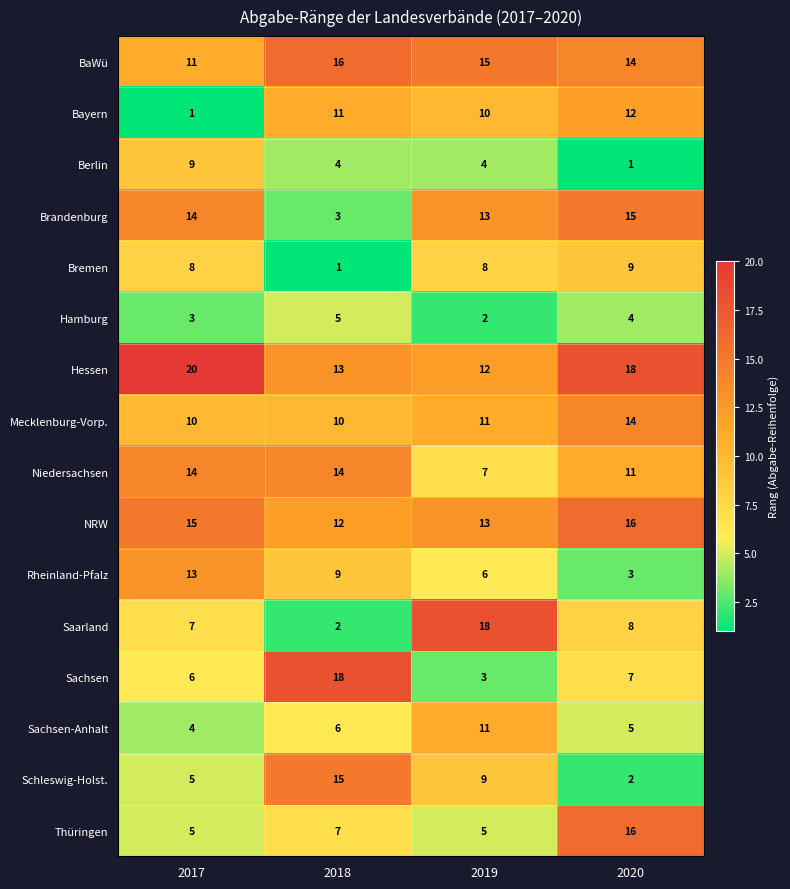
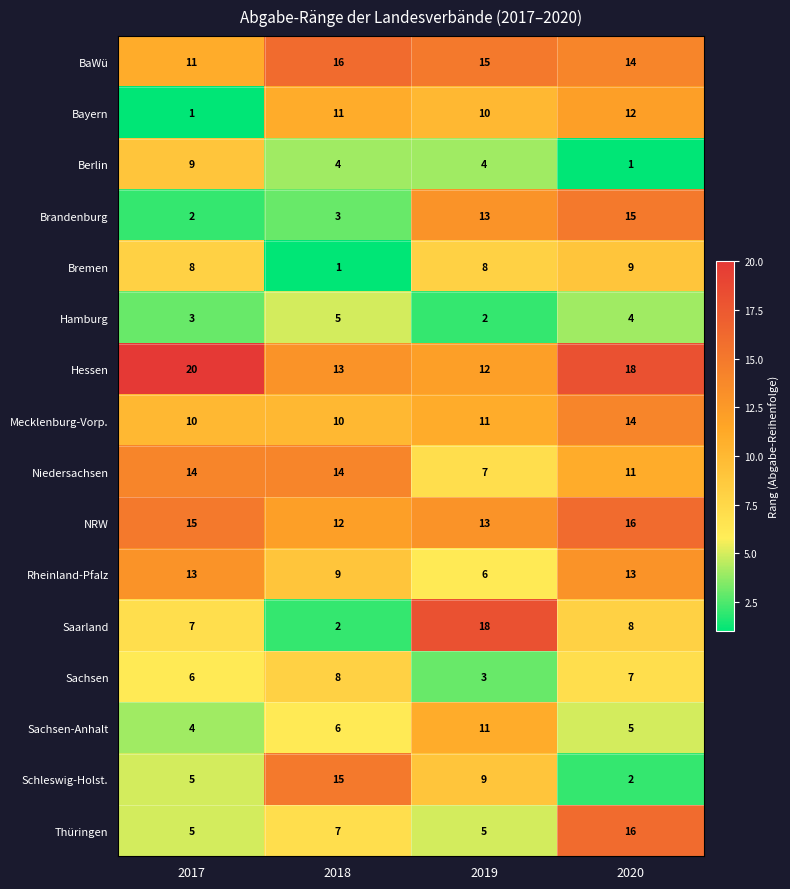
Brandenburg, 2017: 14 -> 2
Rheinland-Pfalz, 2020: 3 -> 13
Sachsen, 2018: 18 -> 8
